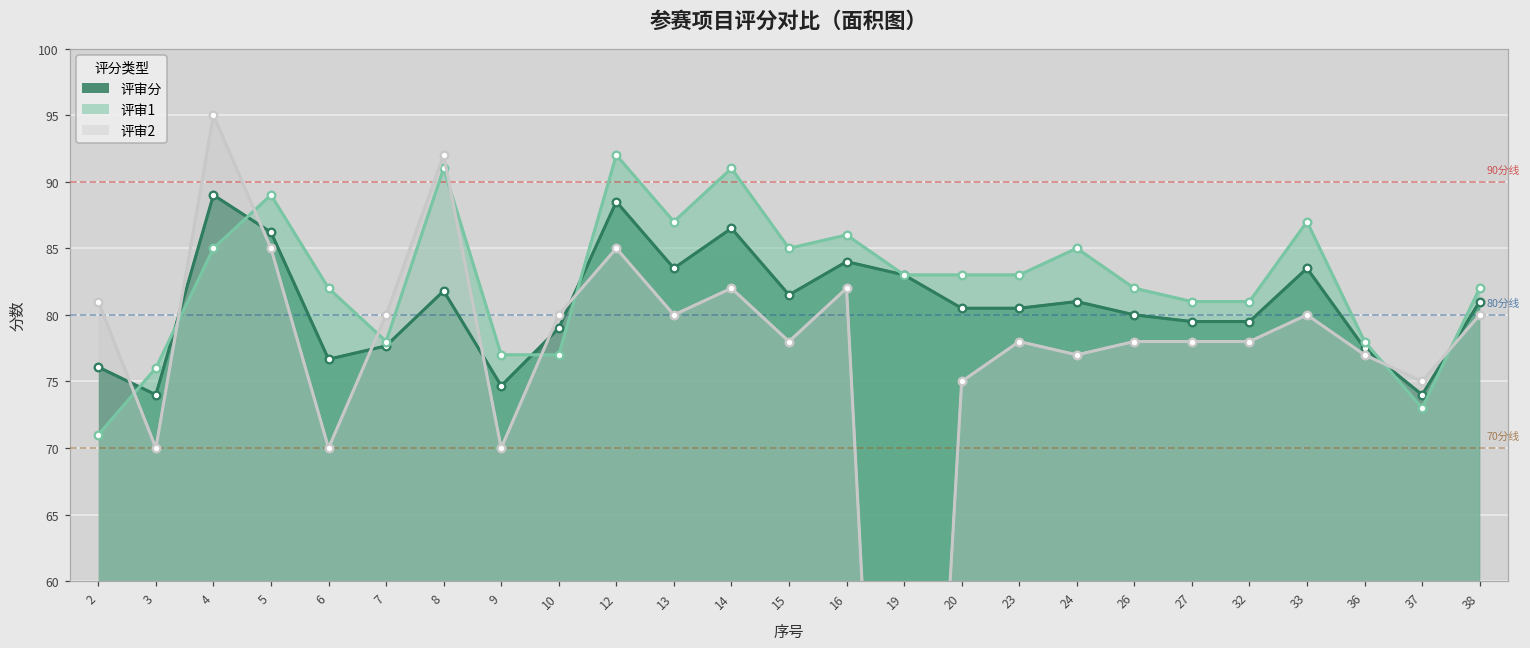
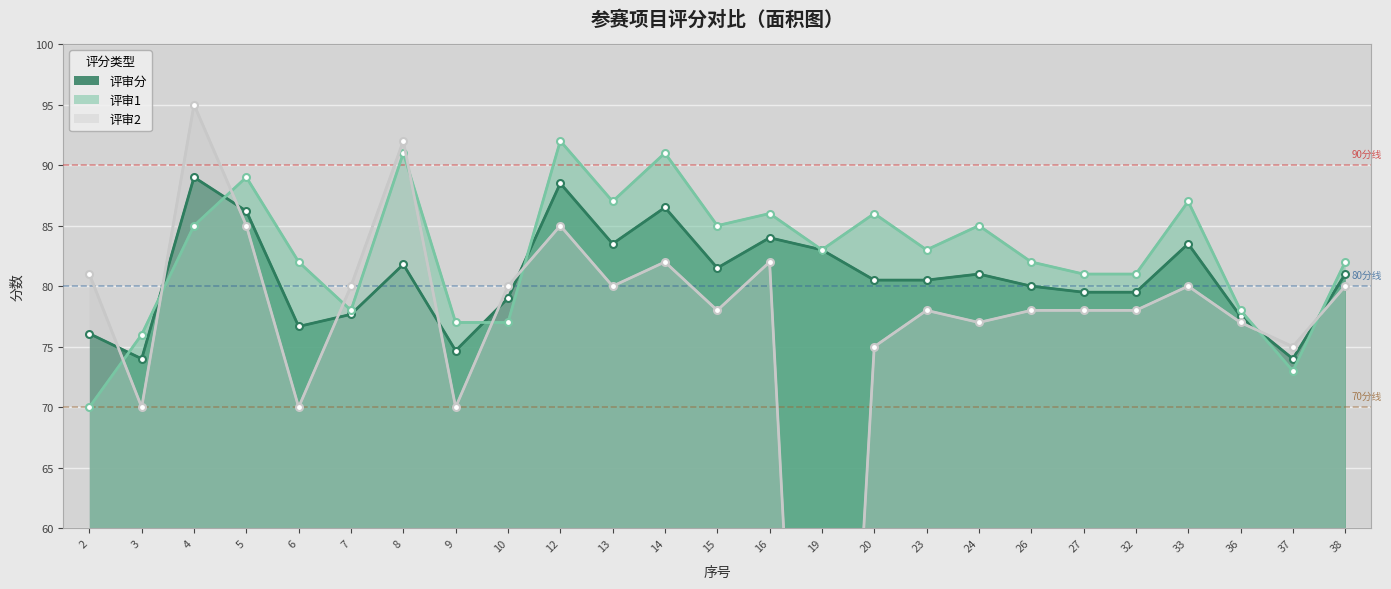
评审1, 2: 71 -> 70
评审1, 20: 83 -> 86
